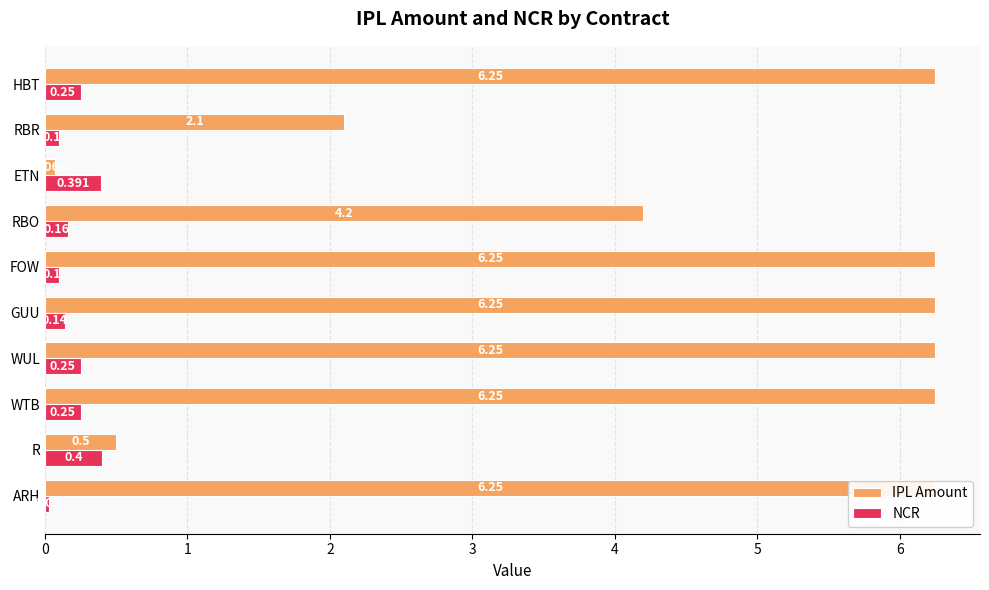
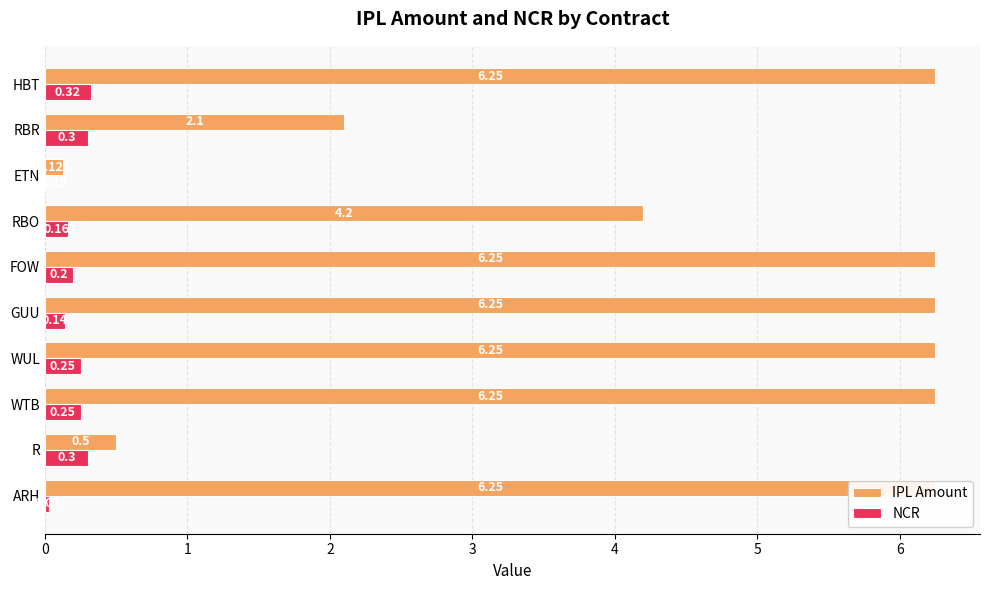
NCR, HBT: 0.25 -> 0.32
NCR, RBR: 0.1 -> 0.3
IPL Amount, ETN: 0.07 -> 0.13
NCR, ETN: 0.39 -> 0.00
NCR, FOW: 0.1 -> 0.2
NCR, R: 0.4 -> 0.3
